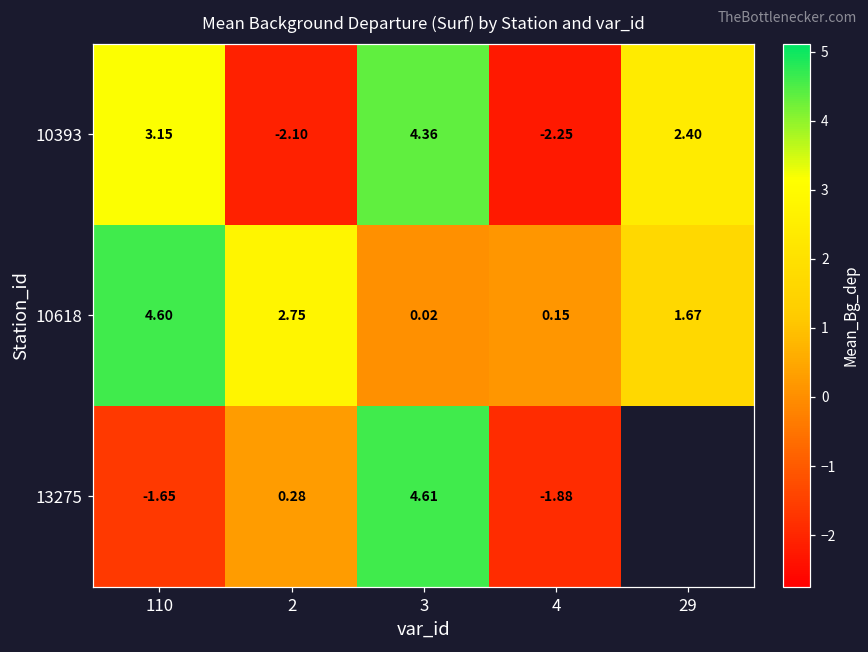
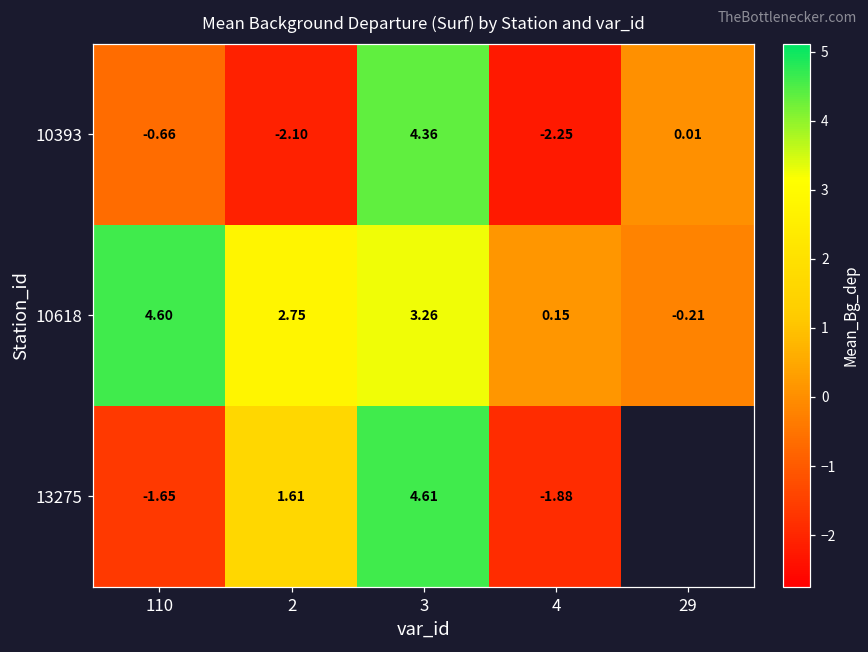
10393, 110: 3.15 -> -0.66
10393, 29: 2.40 -> 0.01
10618, 3: 0.02 -> 3.26
10618, 29: 1.67 -> -0.21
13275, 2: 0.28 -> 1.61
